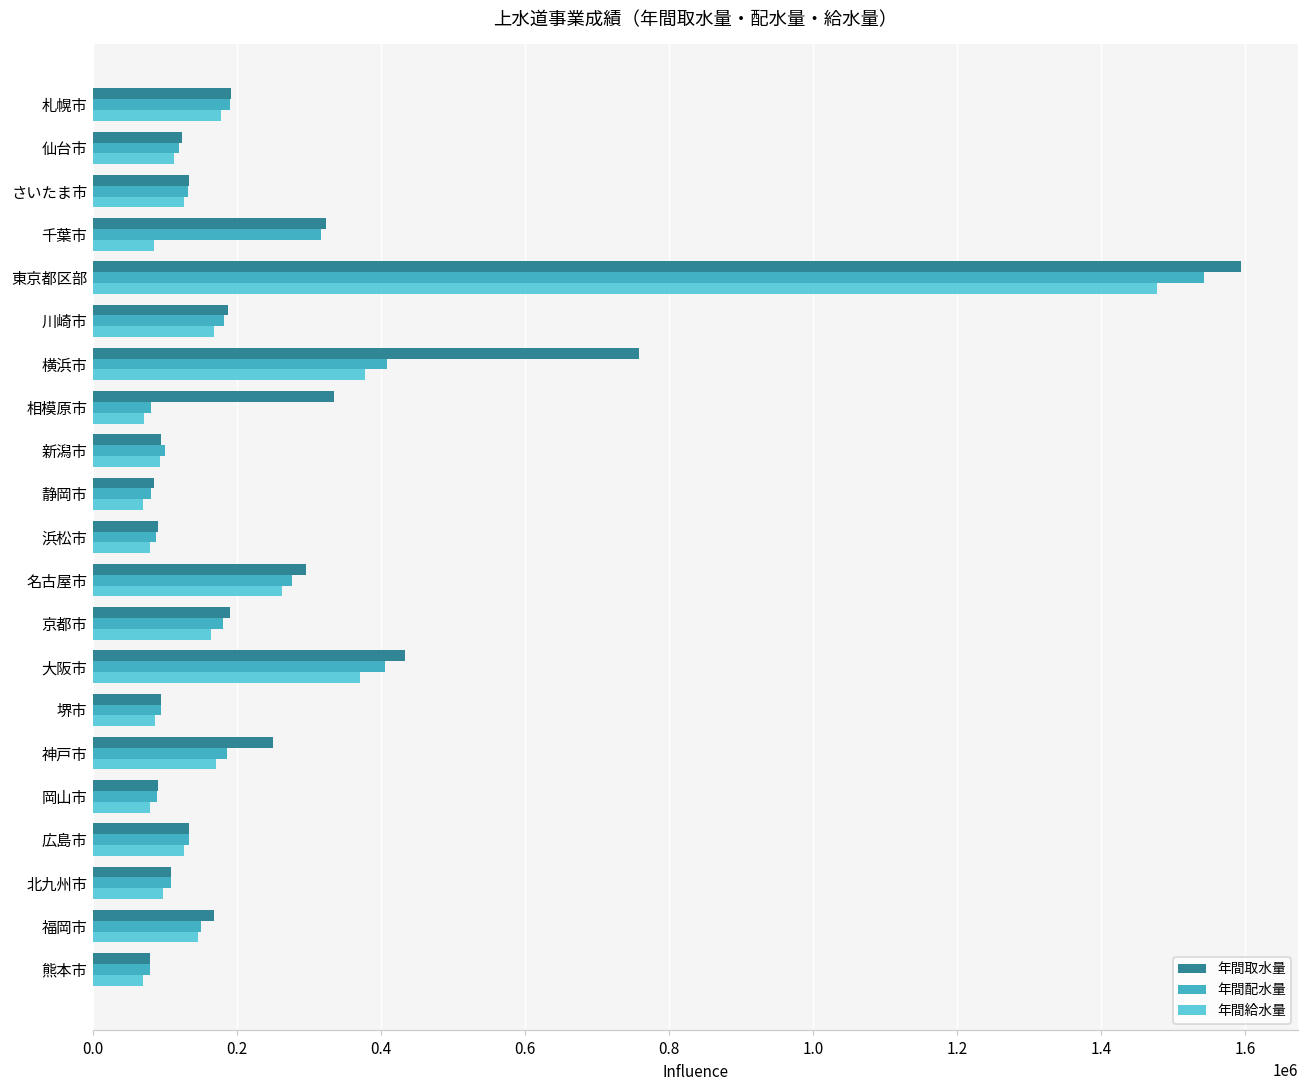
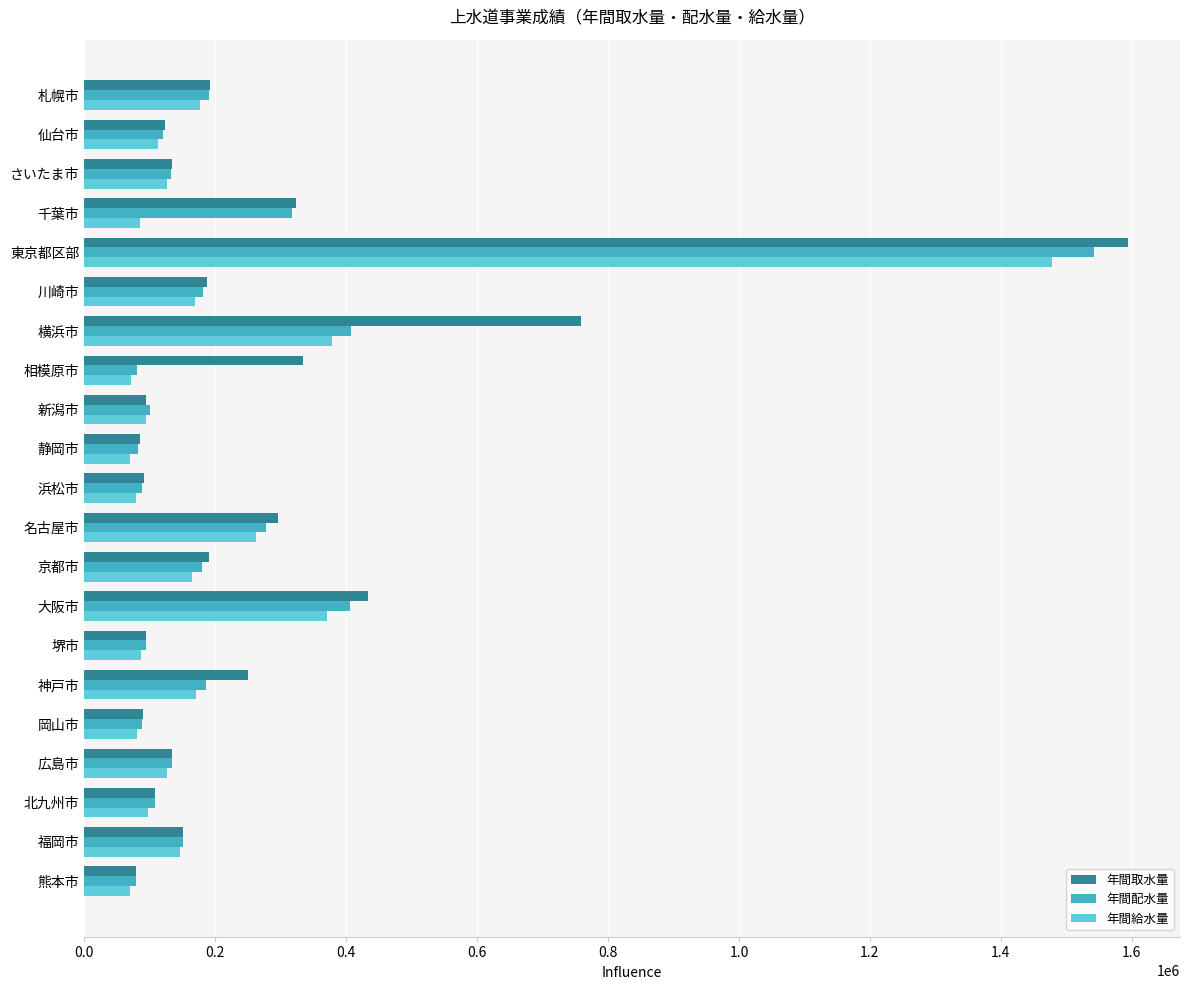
年間取水量, 福岡市: 170000 -> 150000
